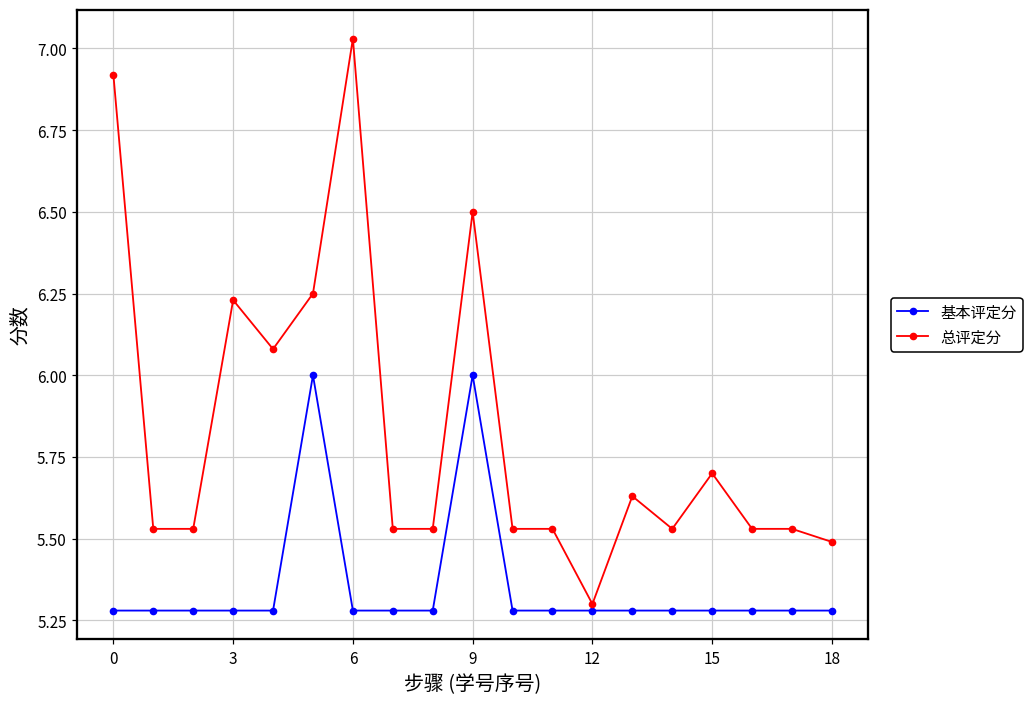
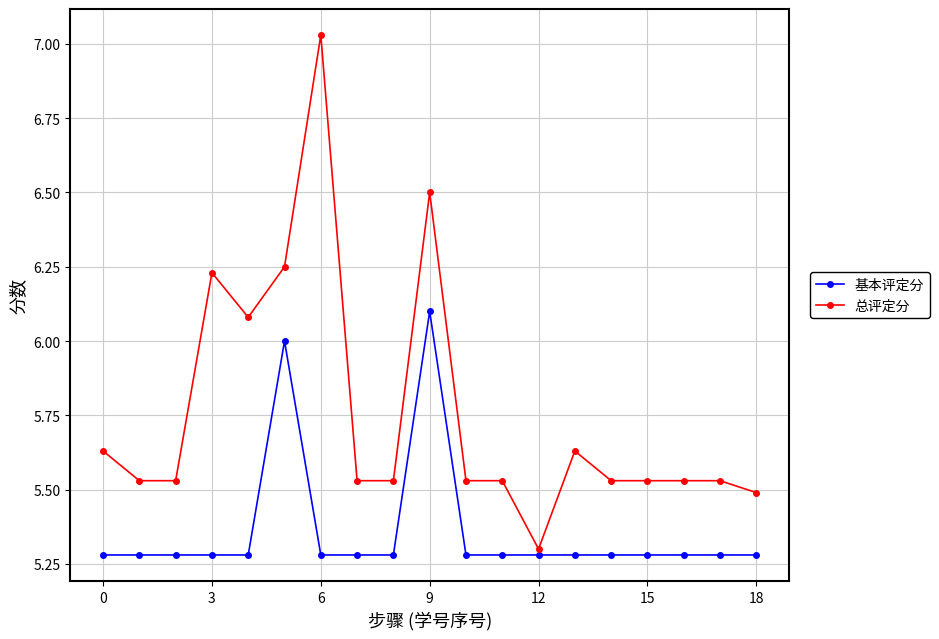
总评定分, 0: 6.92 -> 5.63
基本评定分, 9: 6.0 -> 6.1
总评定分, 15: 5.70 -> 5.53
